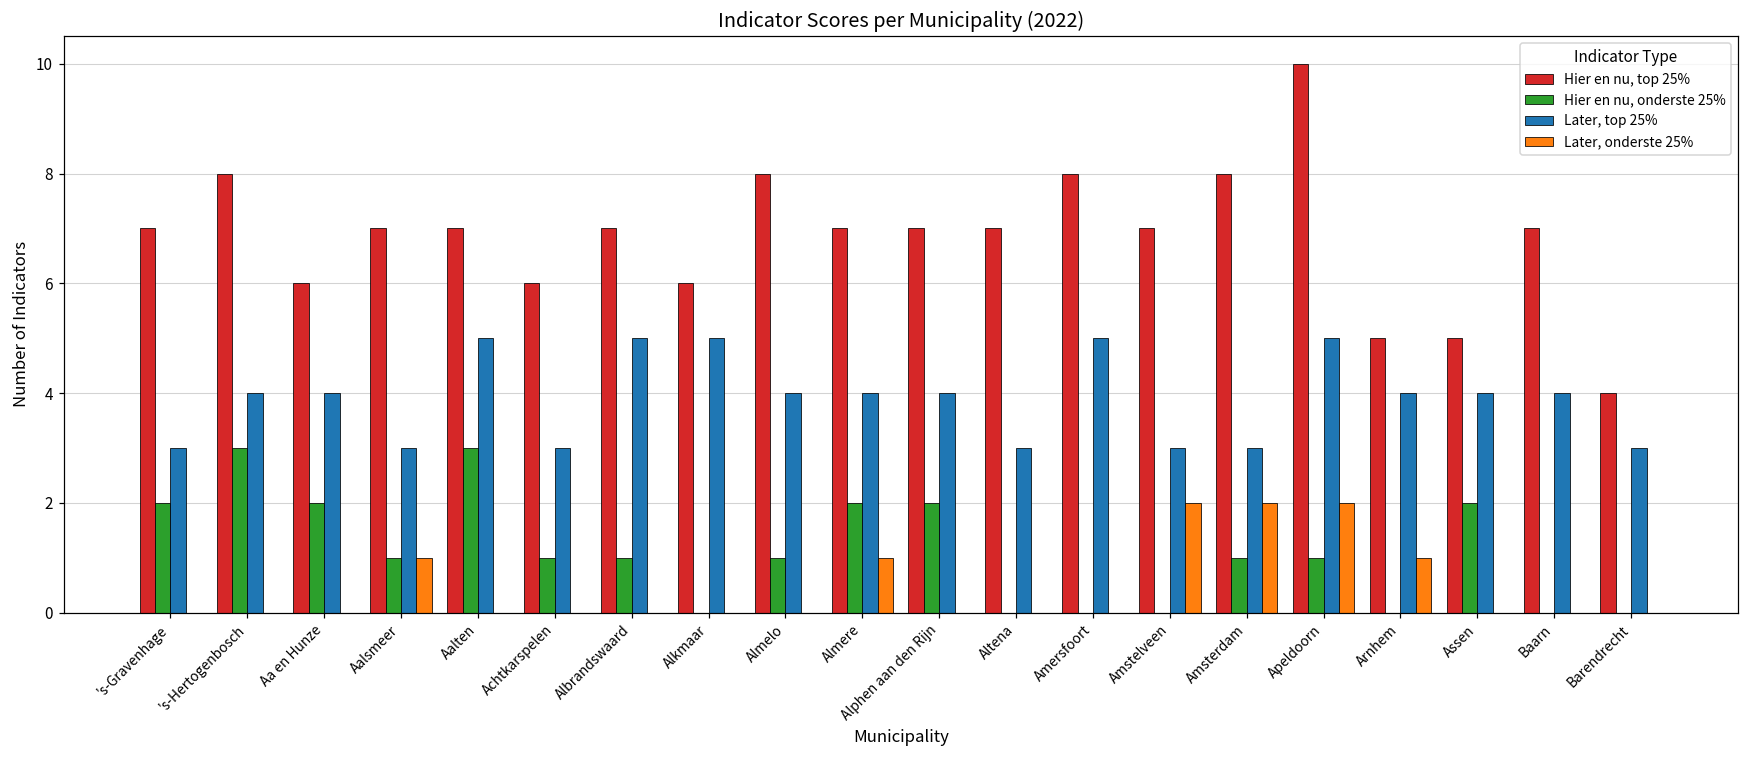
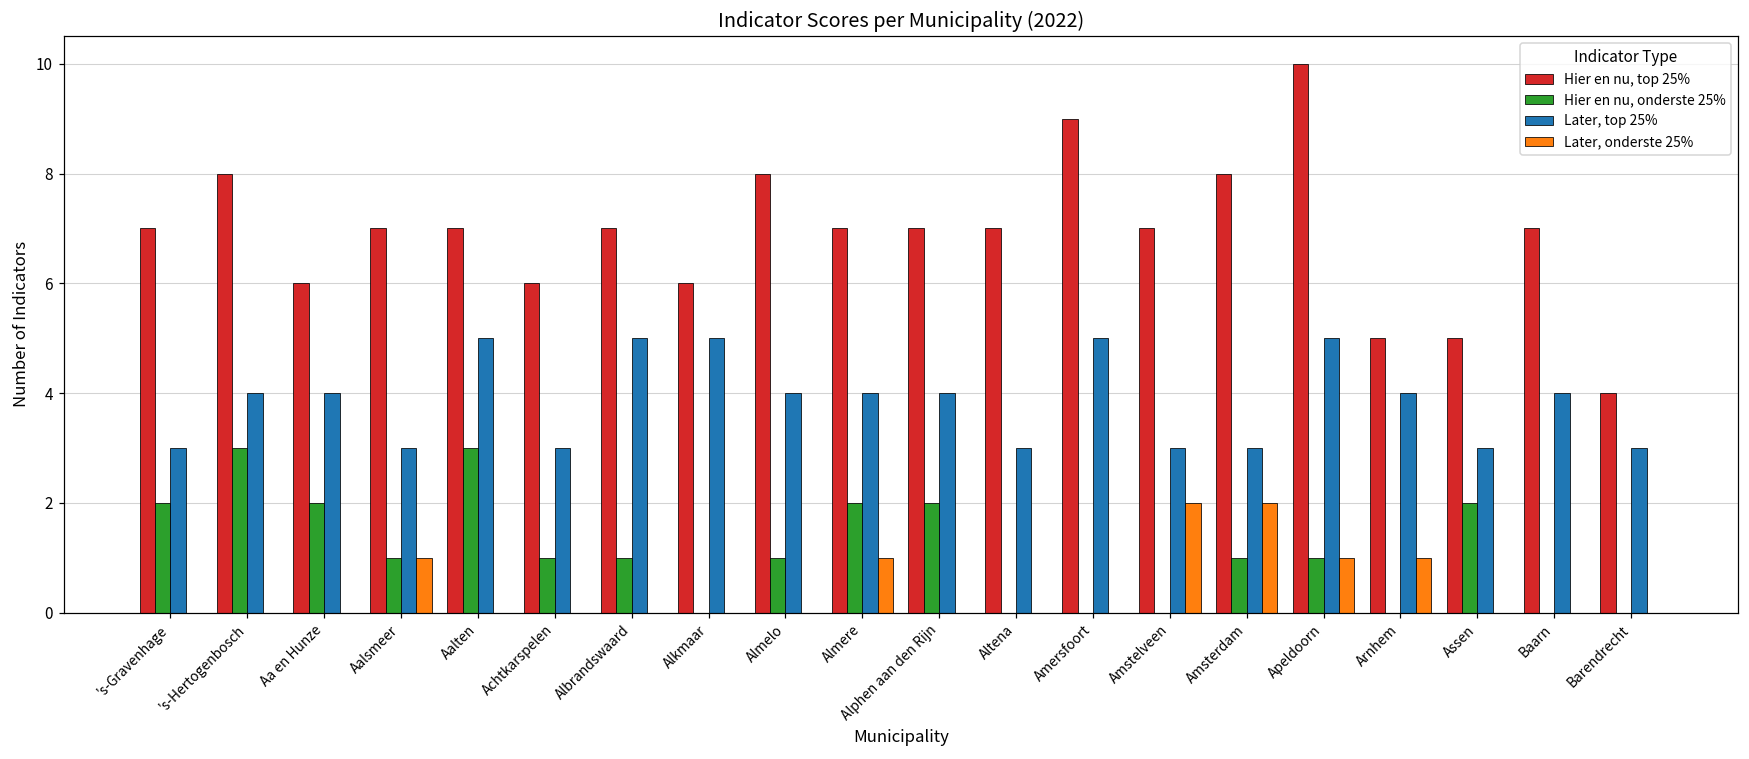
Hier en nu, top 25%, Amersfoort: 8 -> 9
Later, onderste 25%, Apeldoorn: 2 -> 1
Later, top 25%, Assen: 4 -> 3
